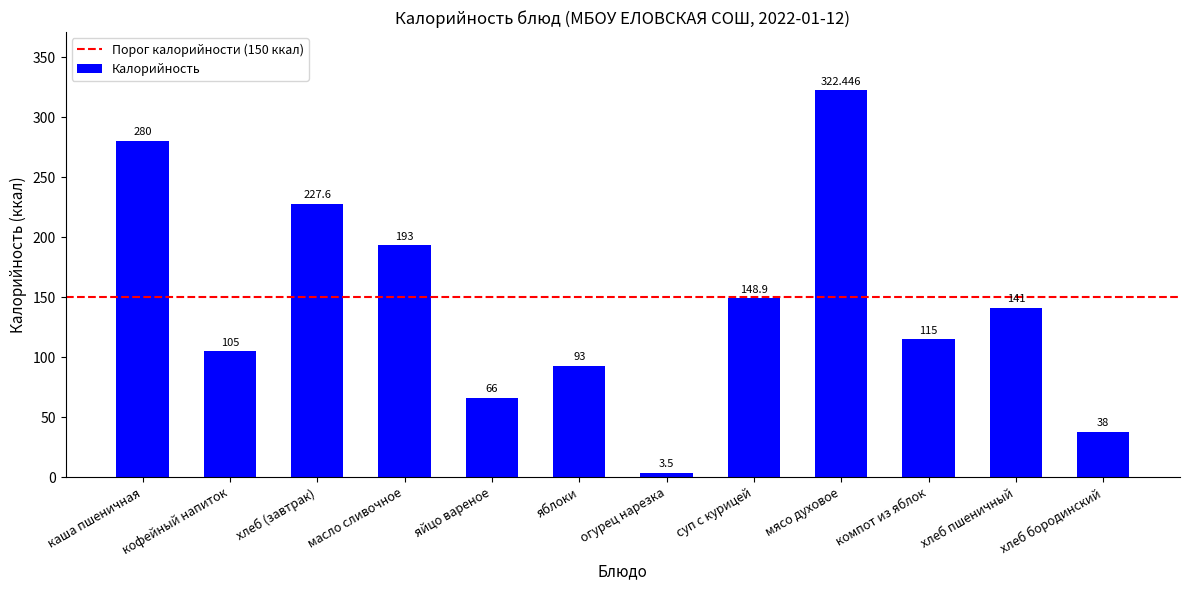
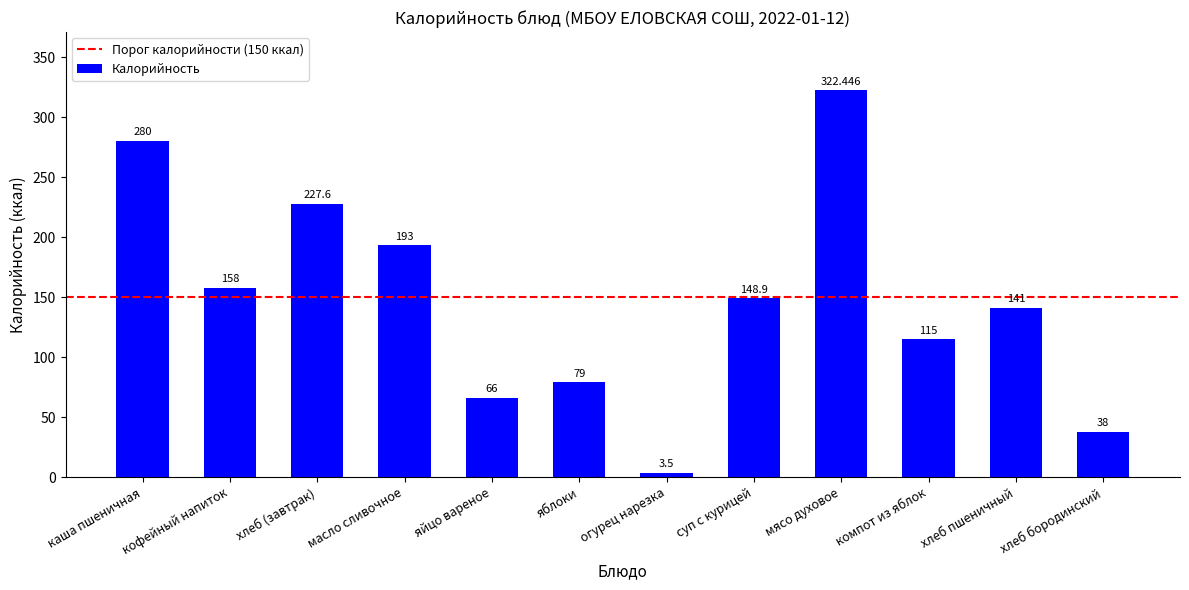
кофейный напиток: 105 -> 158
яблоки: 93 -> 79
